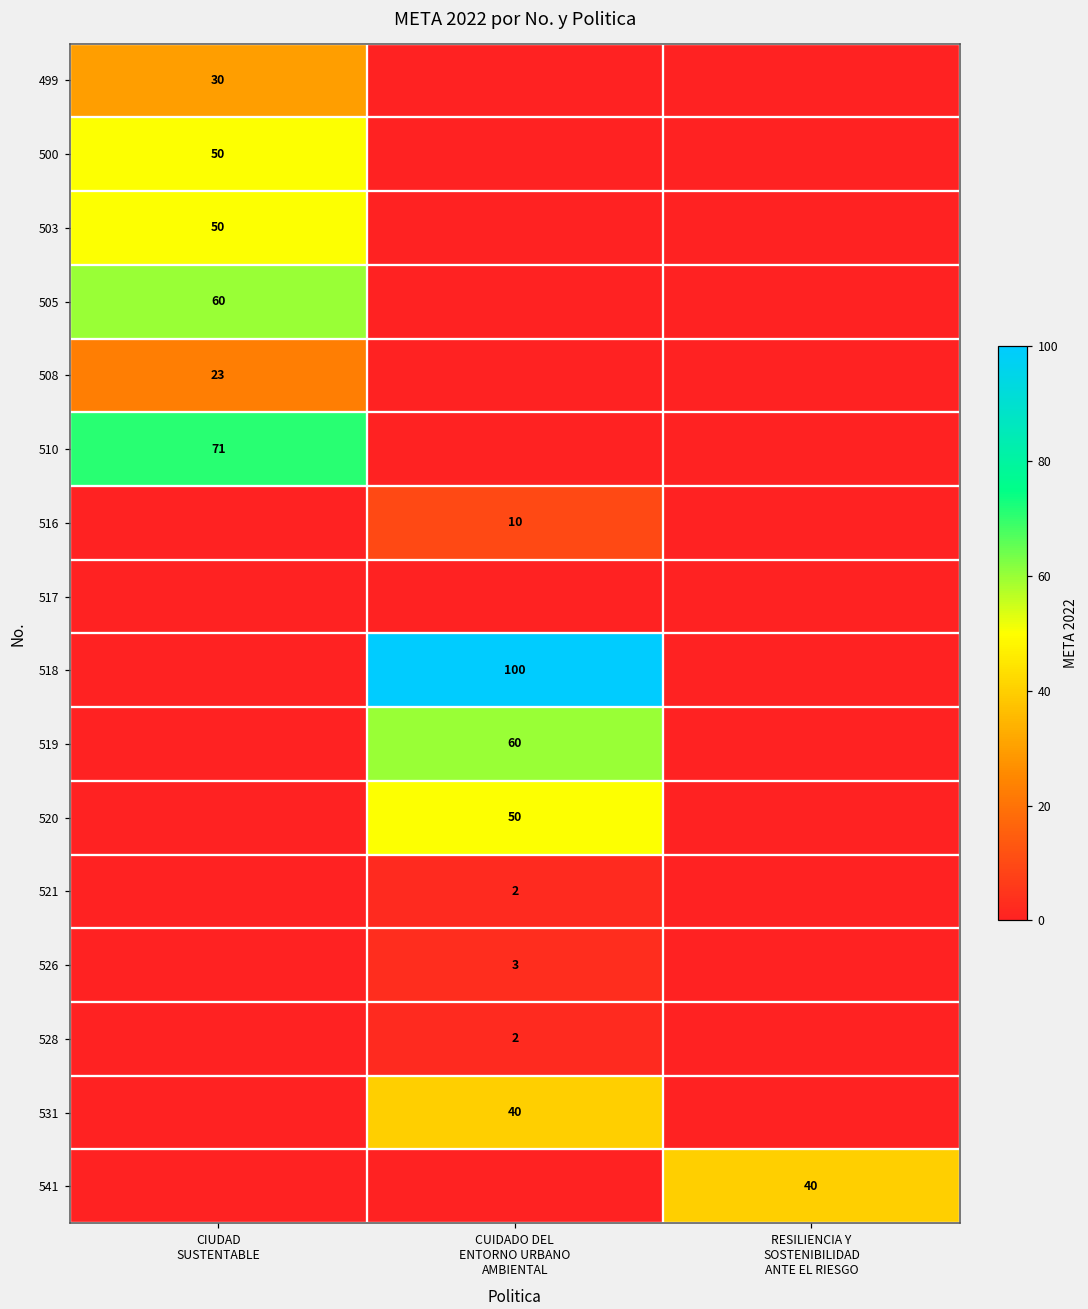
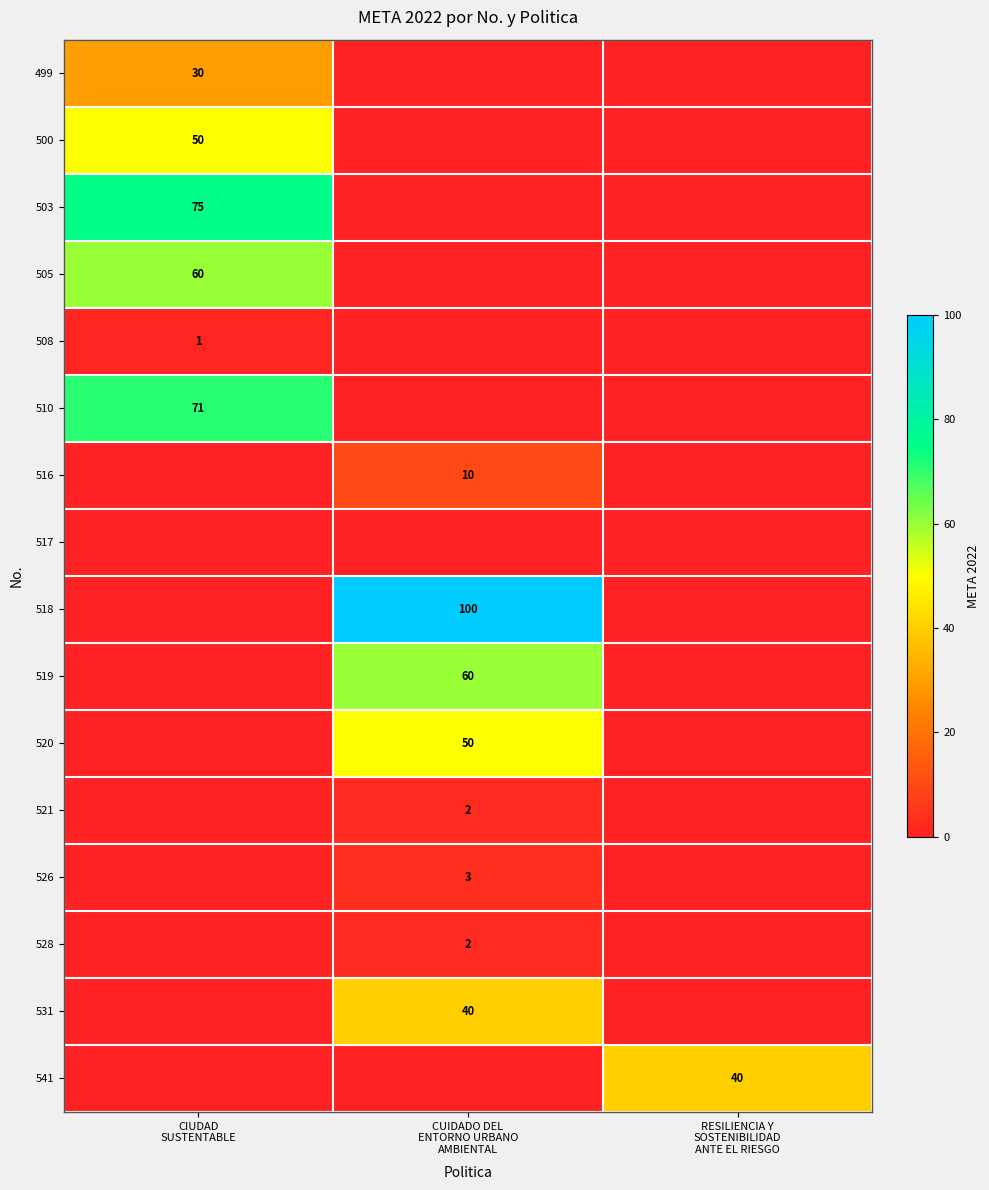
503, CIUDAD SUSTENTABLE: 50 -> 75
508, CIUDAD SUSTENTABLE: 23 -> 1
